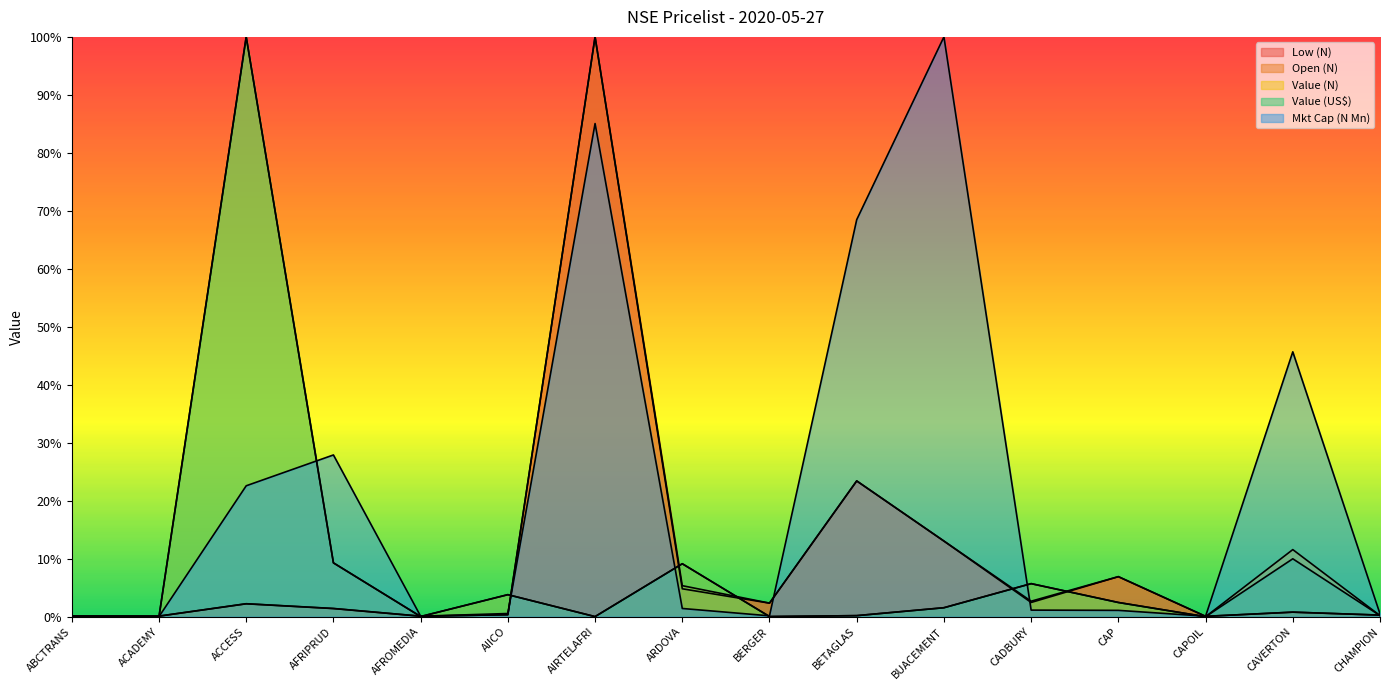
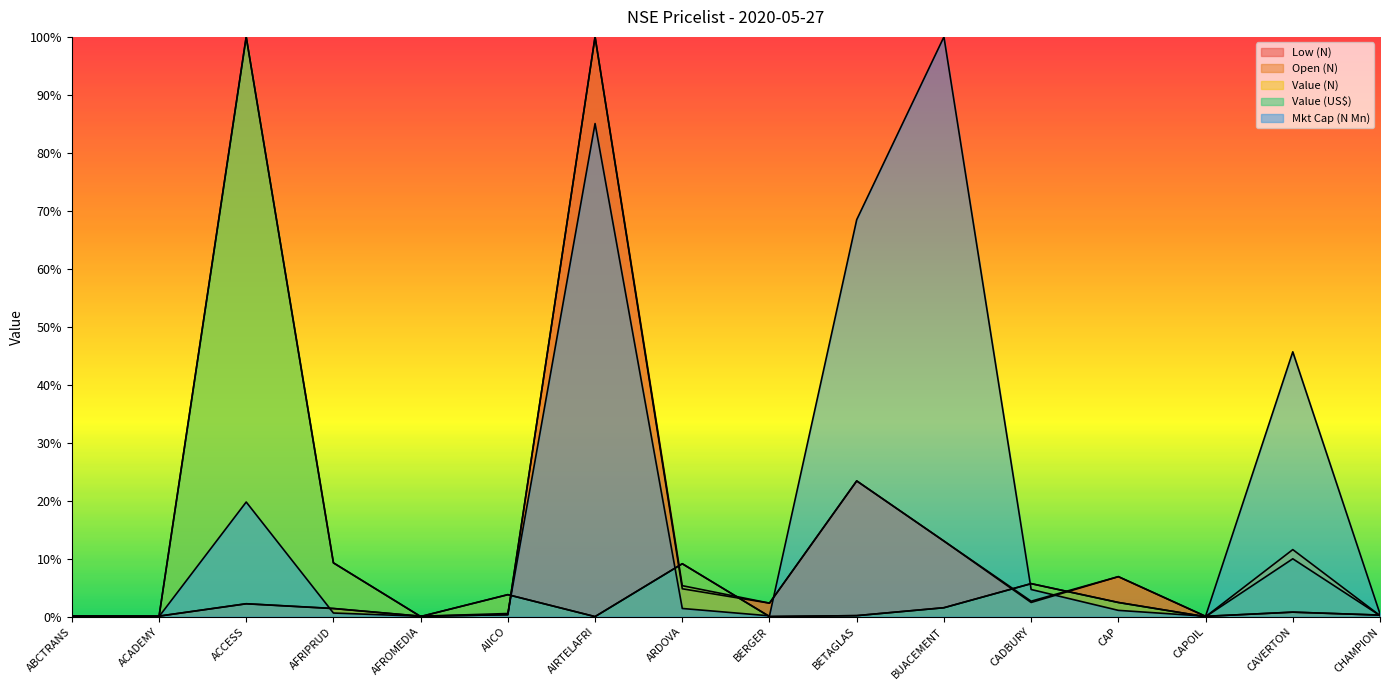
Mkt Cap (N Mn), ACCESS: 23% -> 20%
Mkt Cap (N Mn), AFRIPRUD: 28% -> 1%
Mkt Cap (N Mn), CADBURY: 1% -> 5%
